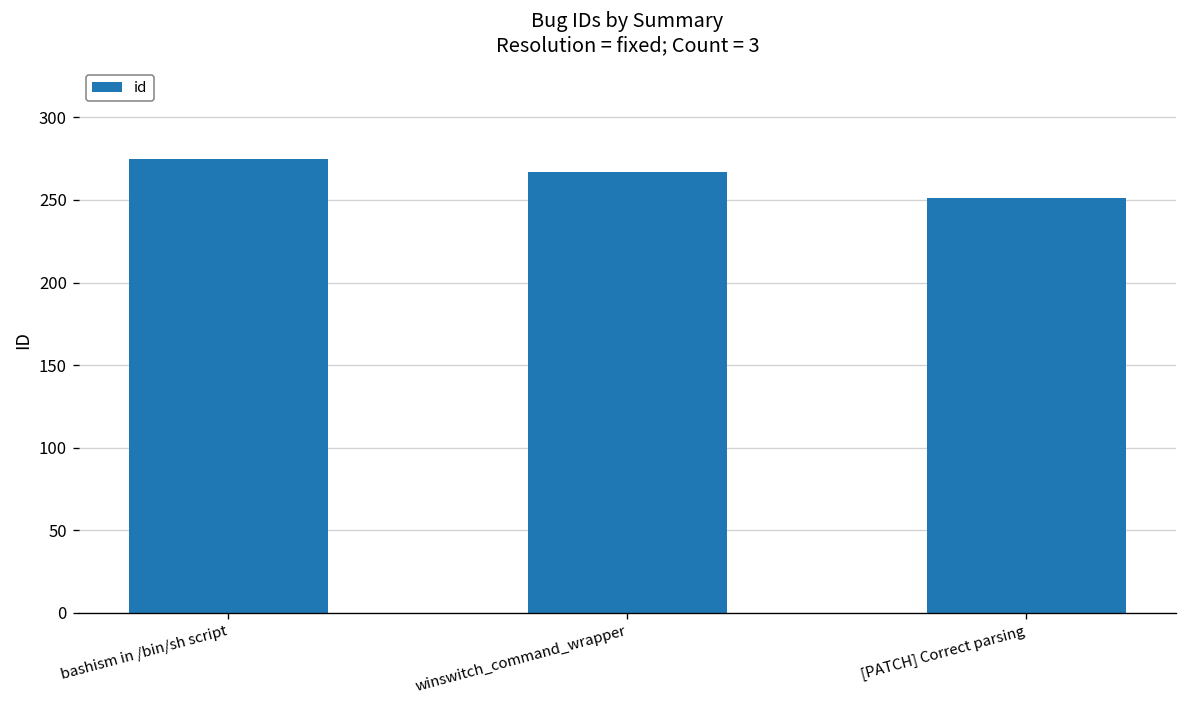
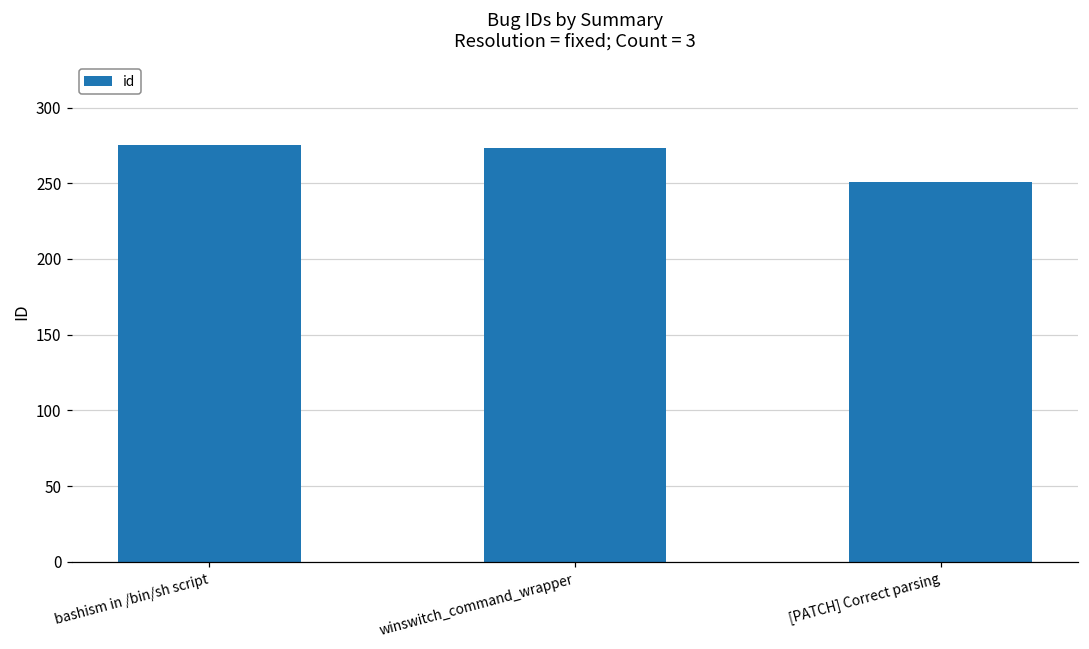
winswitch_command_wrapper: 267 -> 273
